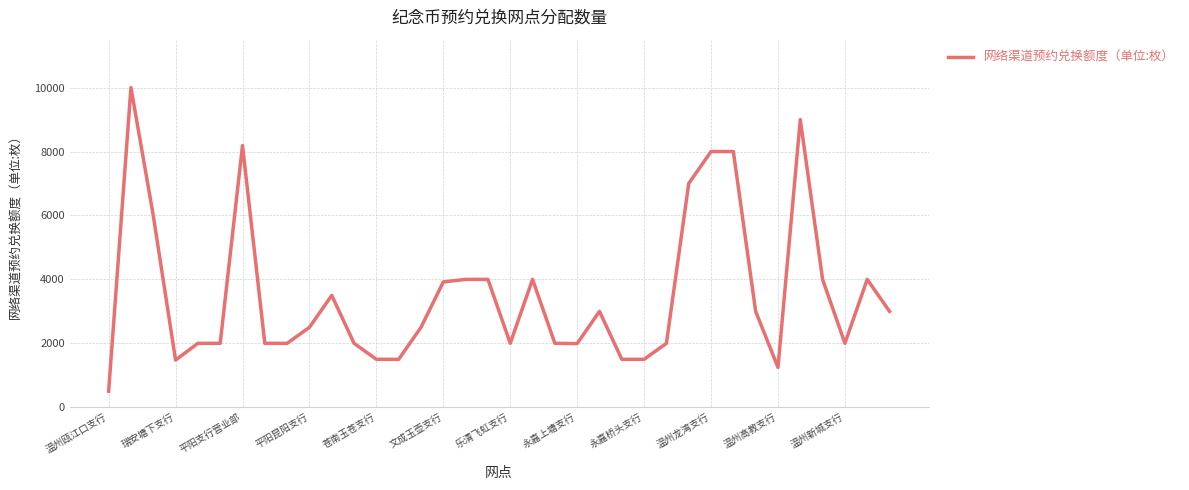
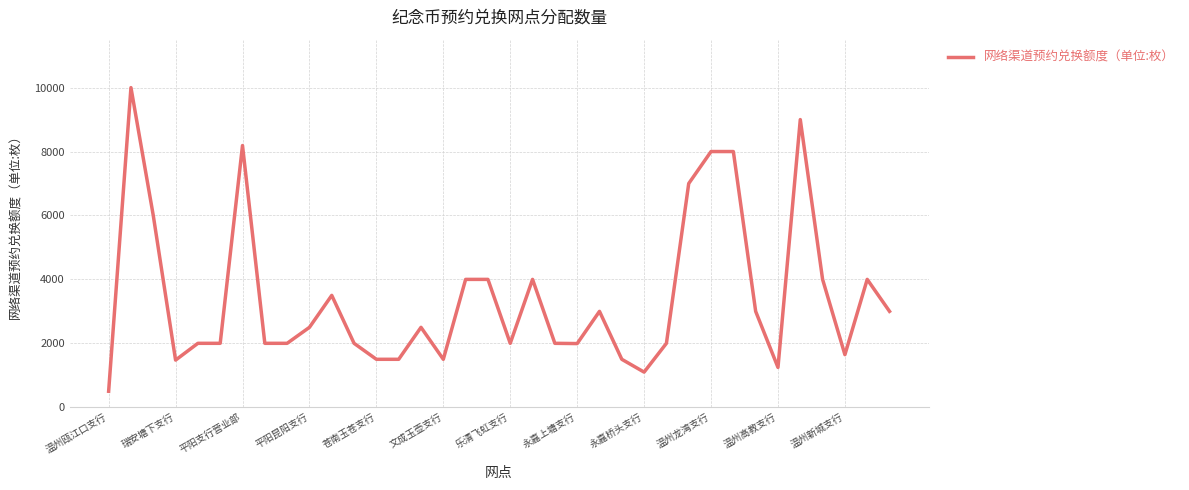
文成玉壶支行: 3900 -> 1500
永嘉桥头支行: 1500 -> 1100
温州新城支行: 2000 -> 1600
